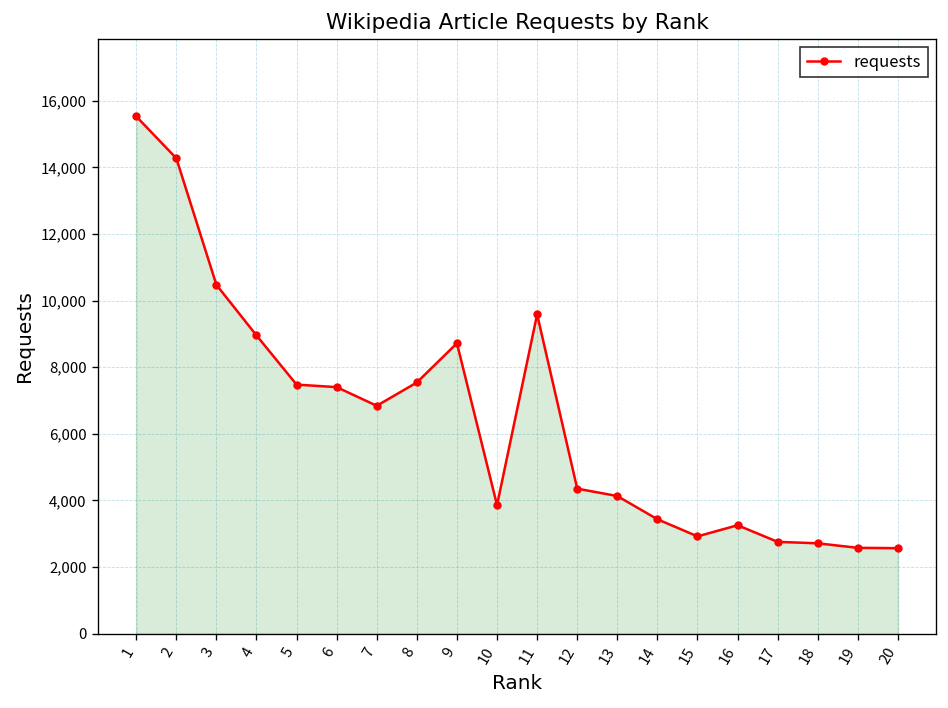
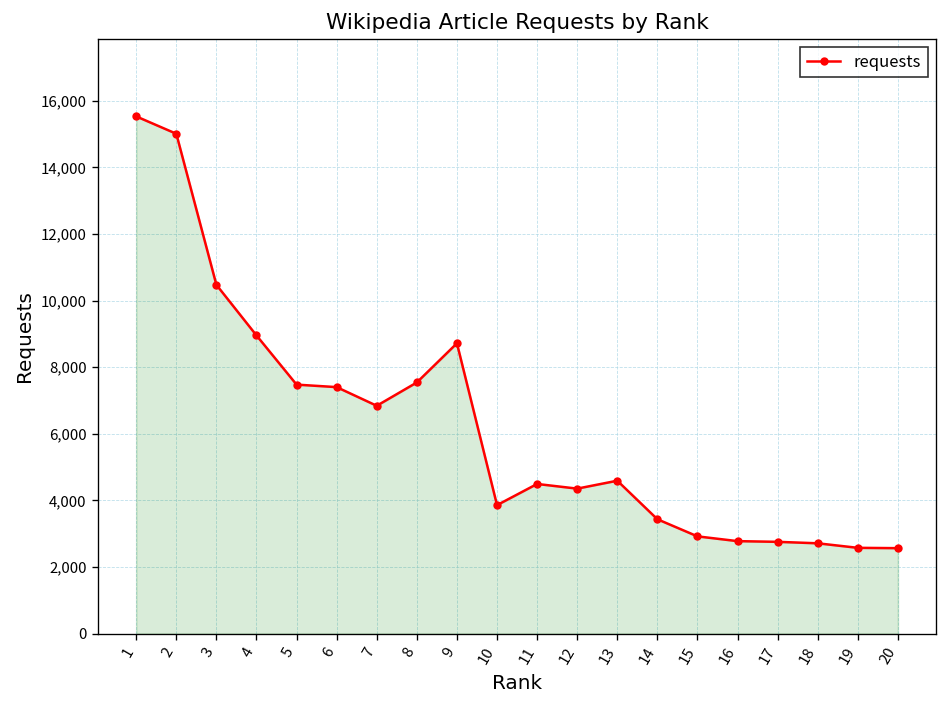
2: 14,300 -> 15,000
11: 9,600 -> 4,500
13: 4,100 -> 4,600
16: 3,300 -> 2,800
